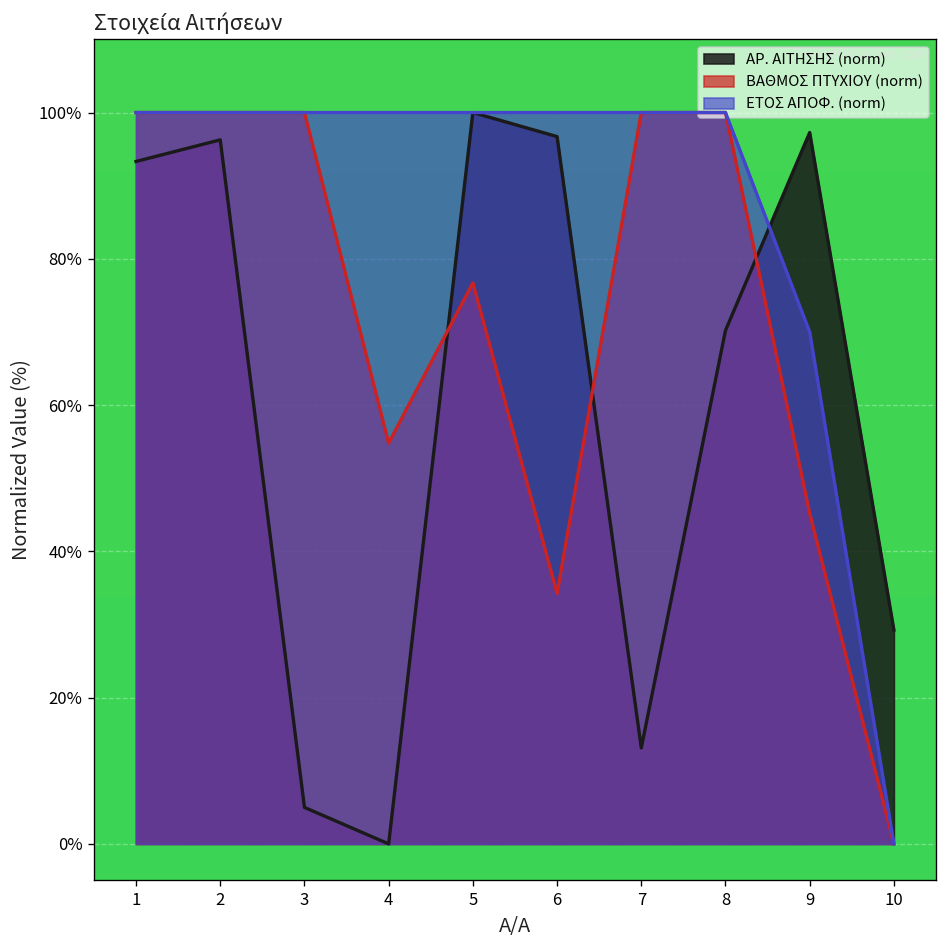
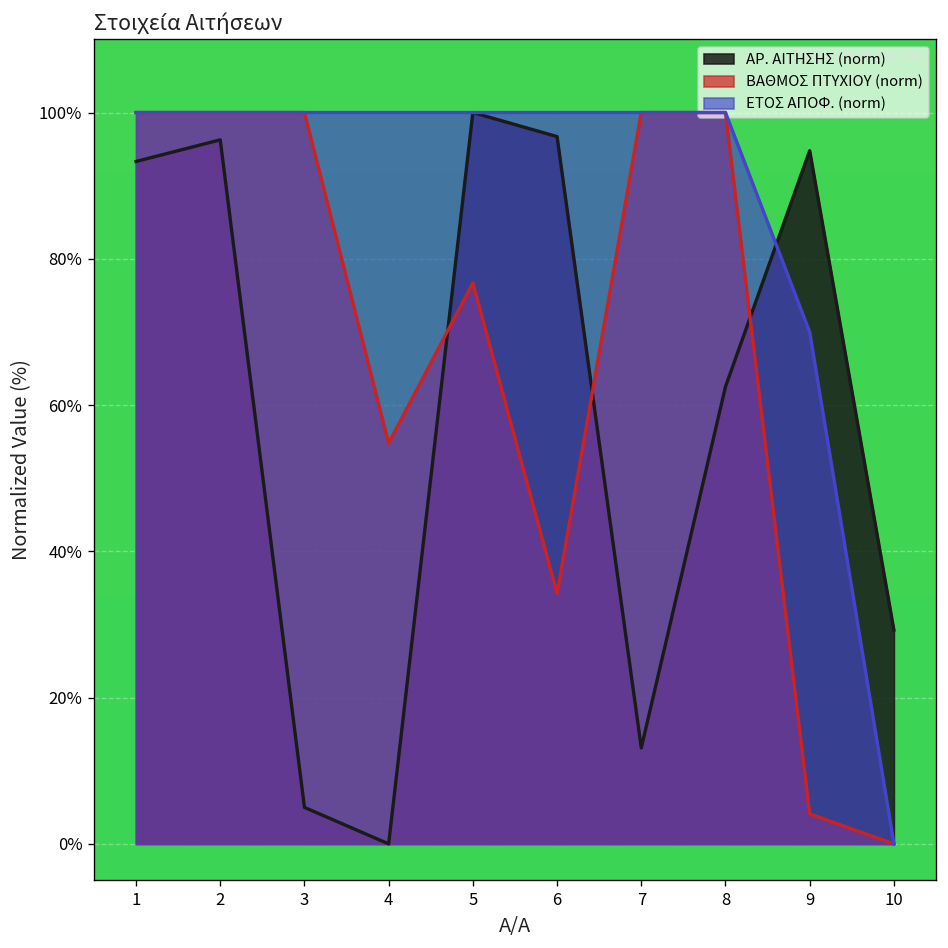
ΑΡ. ΑΙΤΗΣΗΣ (norm), 8: 70% -> 63%
ΑΡ. ΑΙΤΗΣΗΣ (norm), 9: 97% -> 95%
ΒΑΘΜΟΣ ΠΤΥΧΙΟΥ (norm), 9: 45% -> 4%
